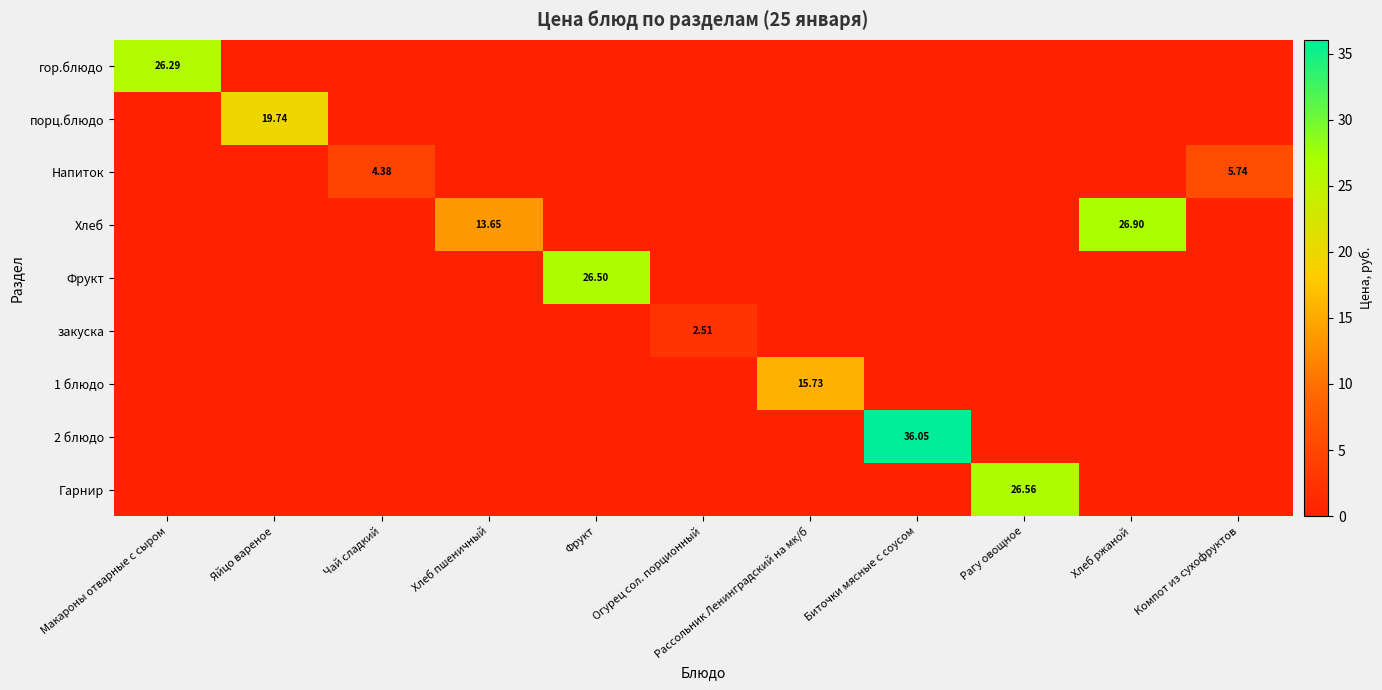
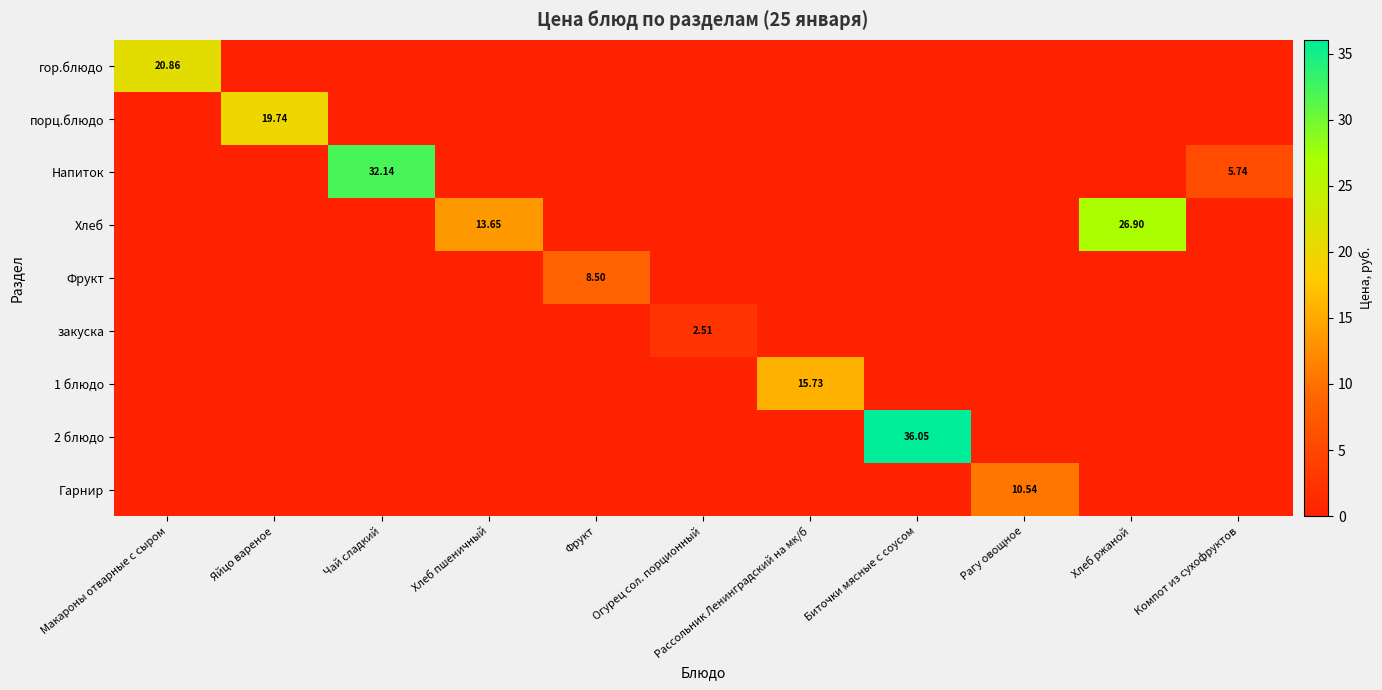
гор.блюдо, Макароны отварные с сыром: 26.29 -> 20.86
Напиток, Чай сладкий: 4.38 -> 32.14
Фрукт, Фрукт: 26.50 -> 8.50
Гарнир, Рагу овощное: 26.56 -> 10.54
